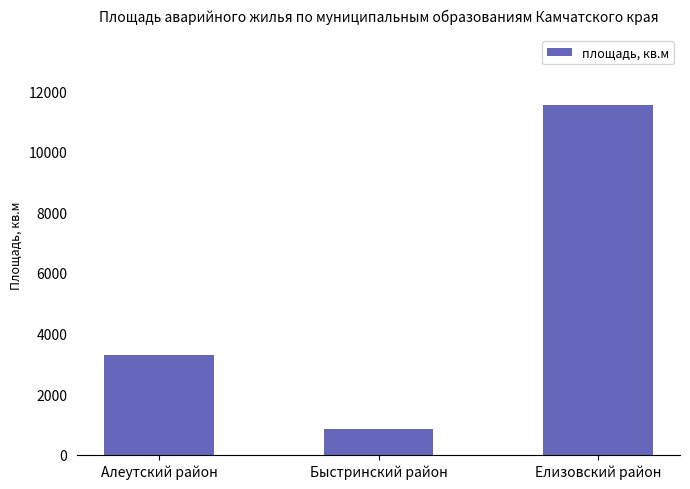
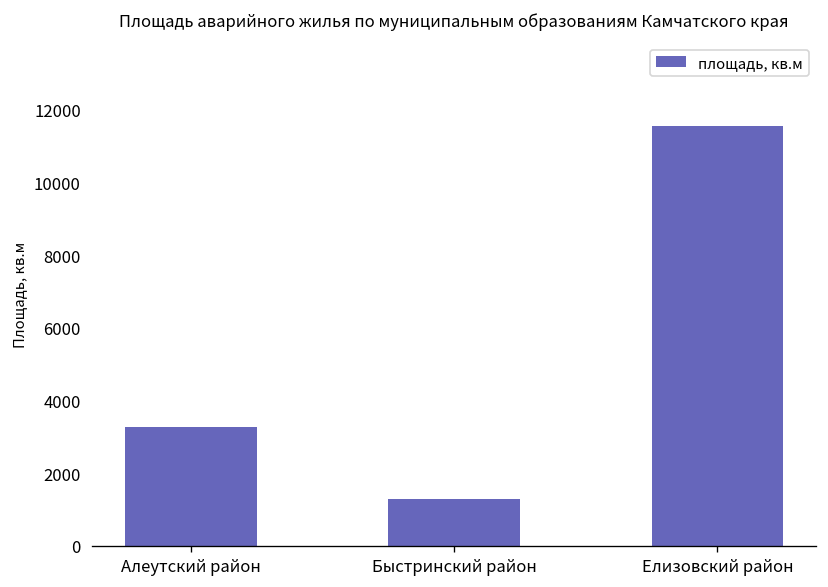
Быстринский район: 800 -> 1300
